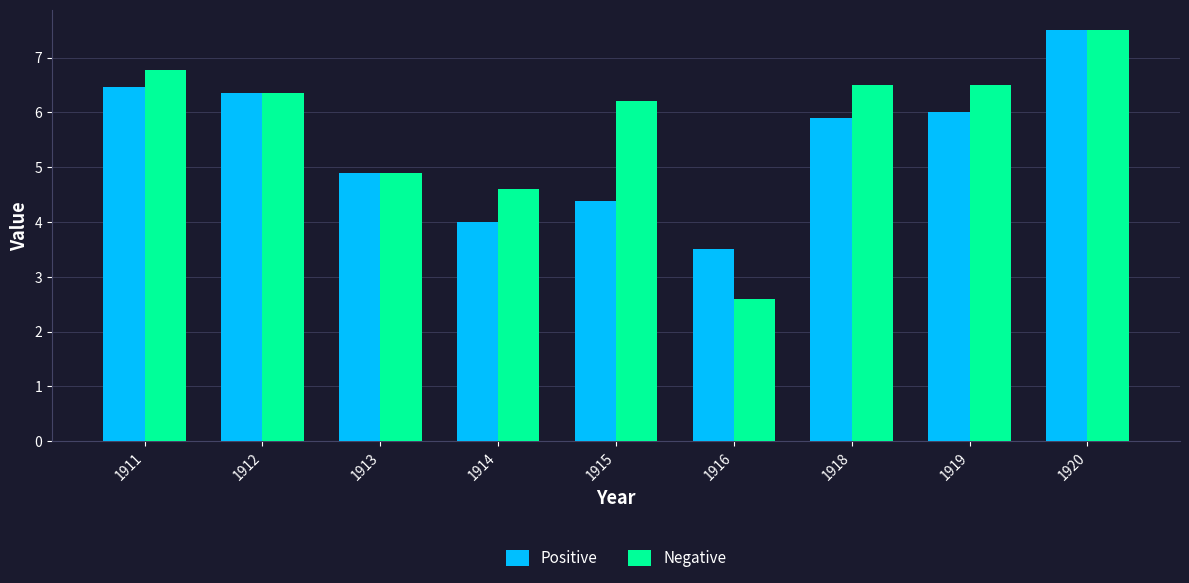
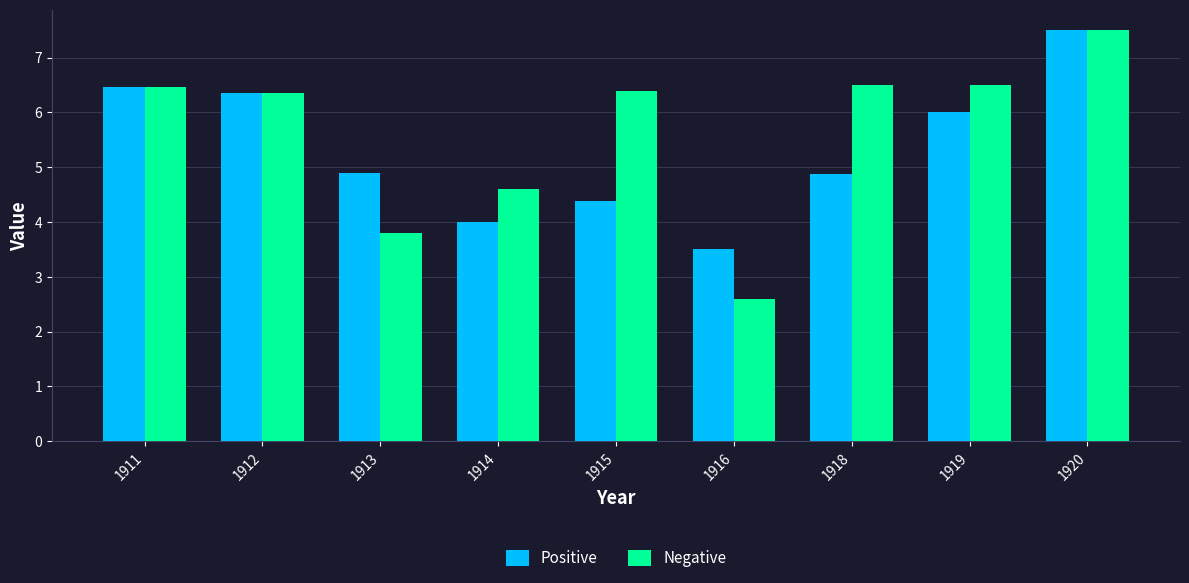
Negative, 1911: 6.8 -> 6.5
Negative, 1913: 4.9 -> 3.8
Negative, 1915: 6.2 -> 6.4
Positive, 1918: 5.9 -> 4.9
